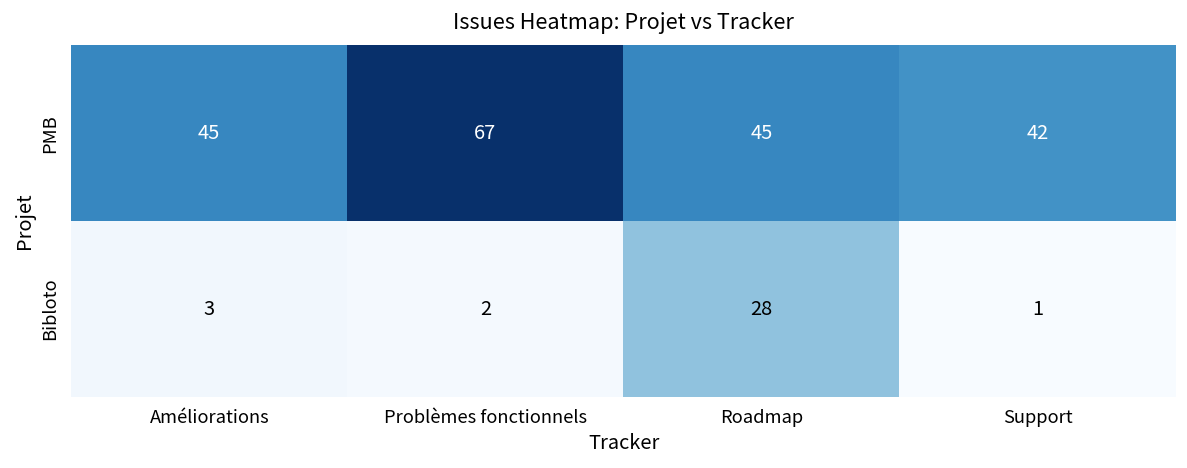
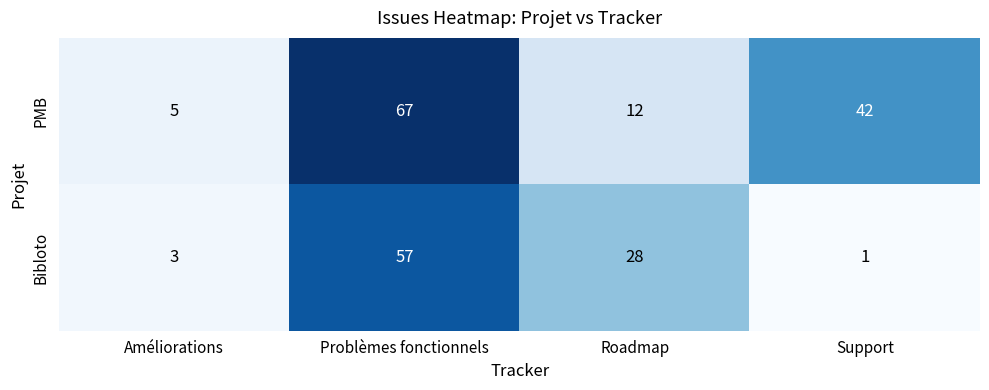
PMB, Améliorations: 45 -> 5
PMB, Roadmap: 45 -> 12
Bibloto, Problèmes fonctionnels: 2 -> 57
